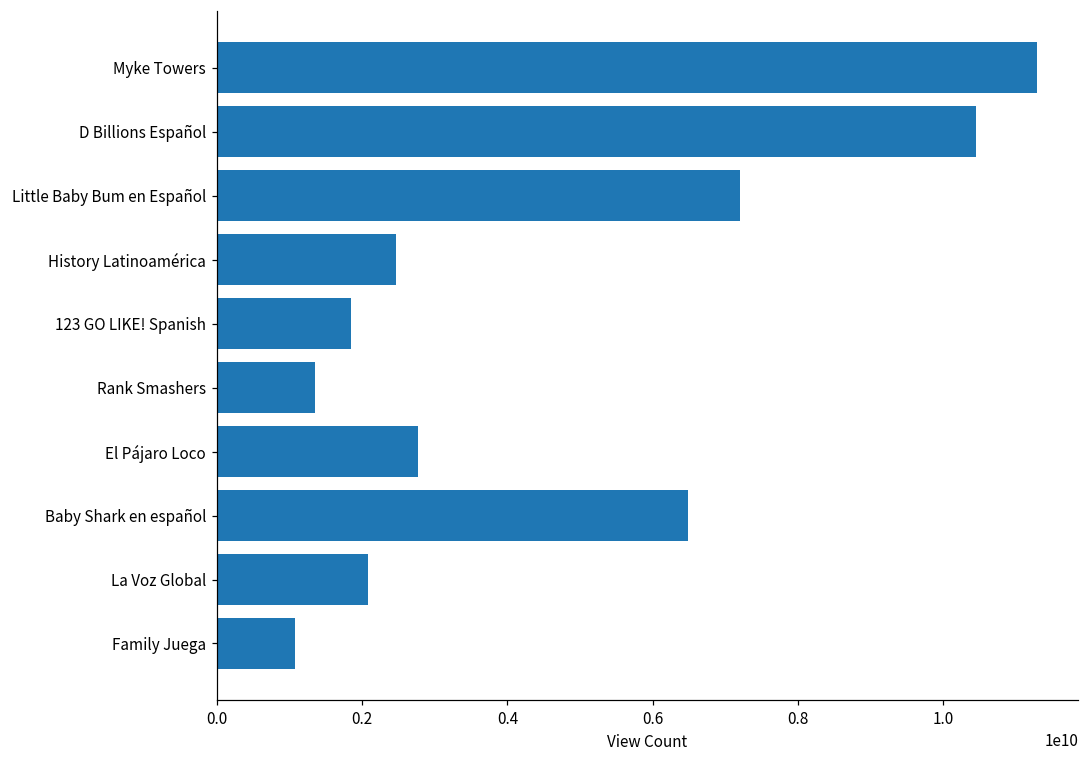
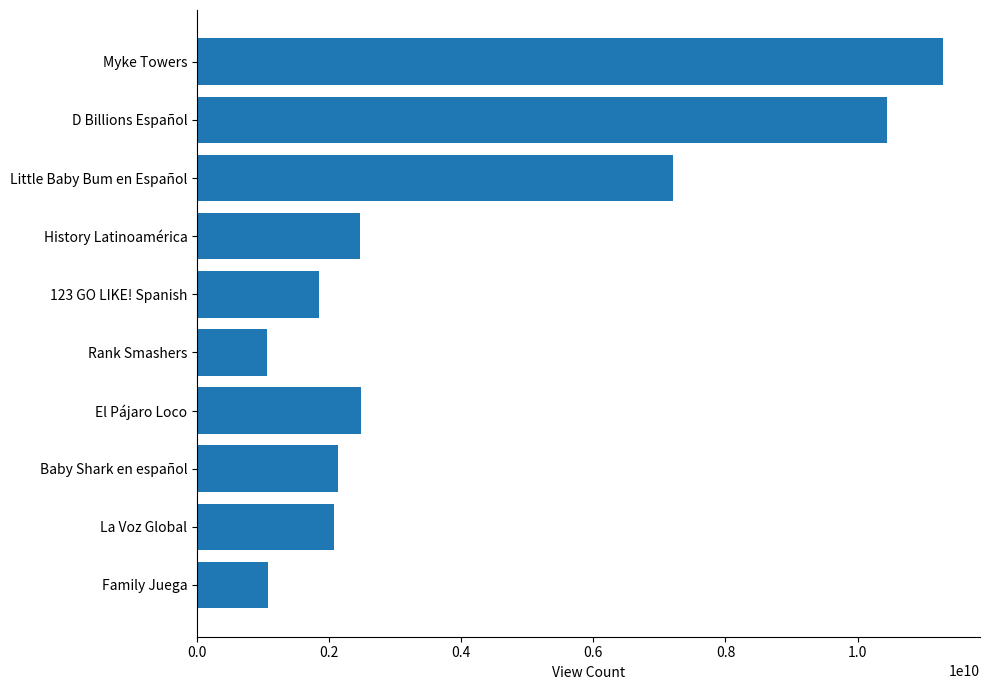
Rank Smashers: 1400000000 -> 1100000000
El Pájaro Loco: 2800000000 -> 2500000000
Baby Shark en español: 6500000000 -> 2100000000
